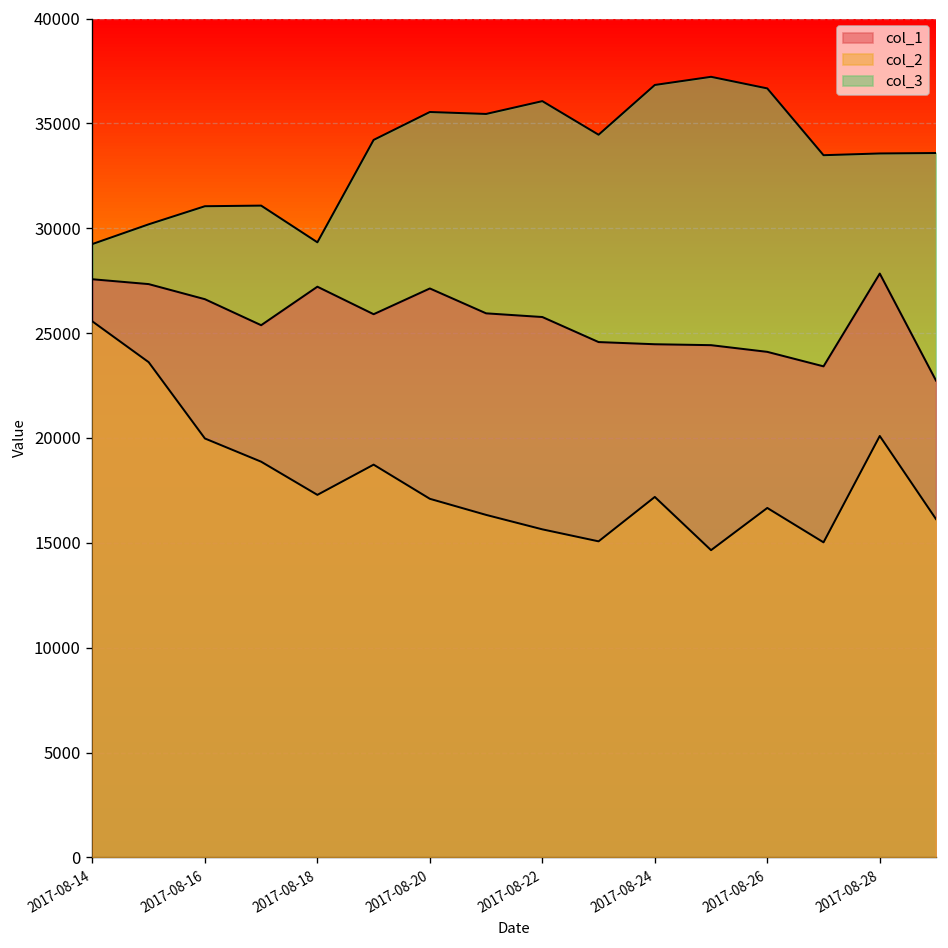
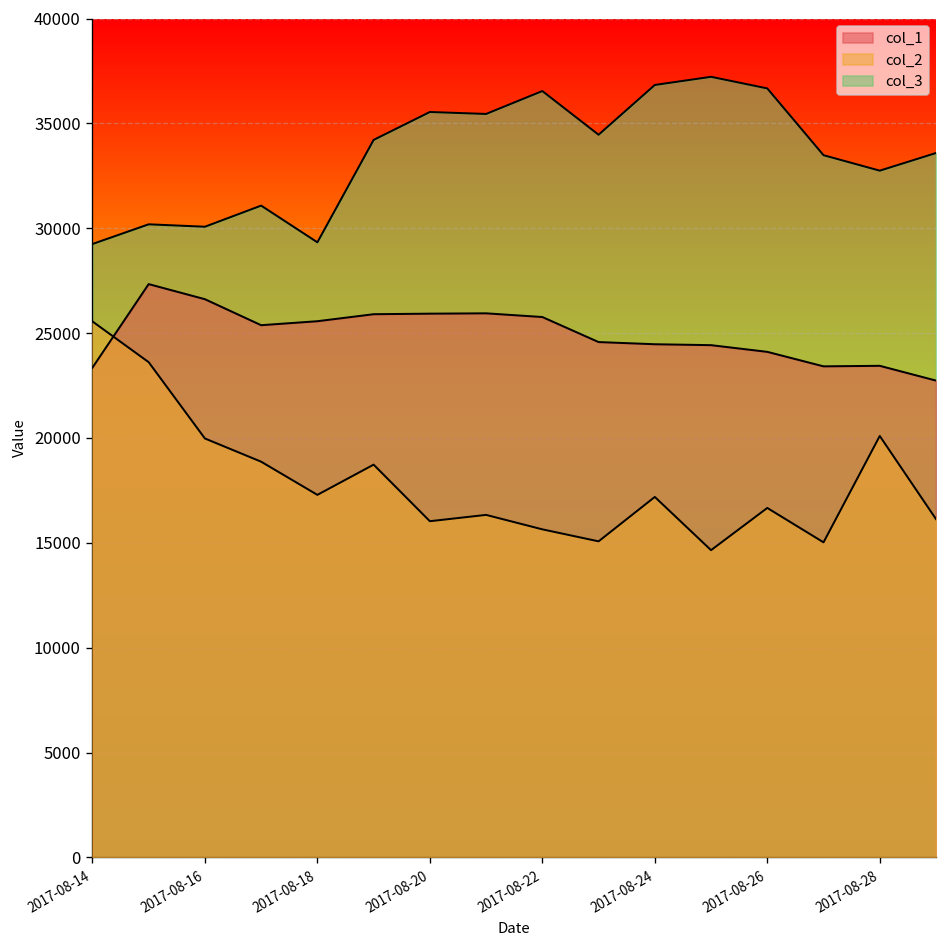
col_1, 2017-08-14: 27600 -> 23400
col_3, 2017-08-16: 31100 -> 30100
col_1, 2017-08-18: 27200 -> 25600
col_1, 2017-08-20: 27100 -> 25900
col_2, 2017-08-20: 17100 -> 16000
col_3, 2017-08-22: 36100 -> 36500
col_1, 2017-08-28: 27800 -> 23400
col_3, 2017-08-28: 33600 -> 32700
